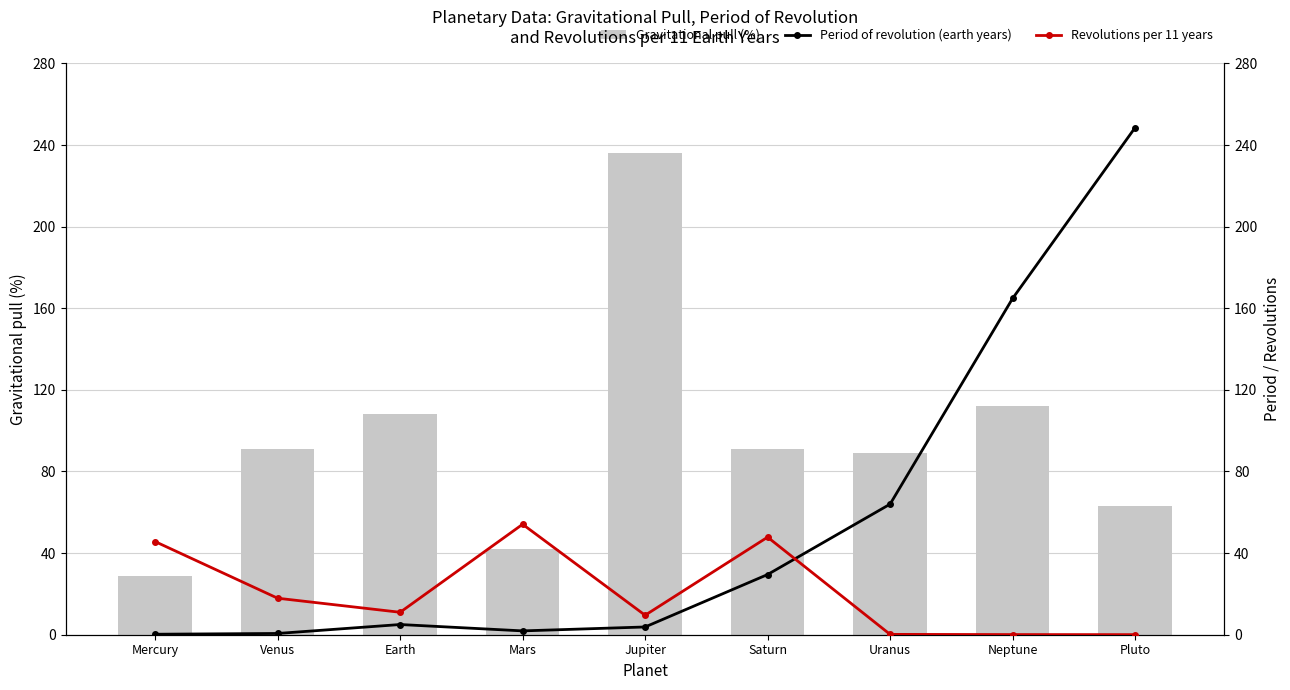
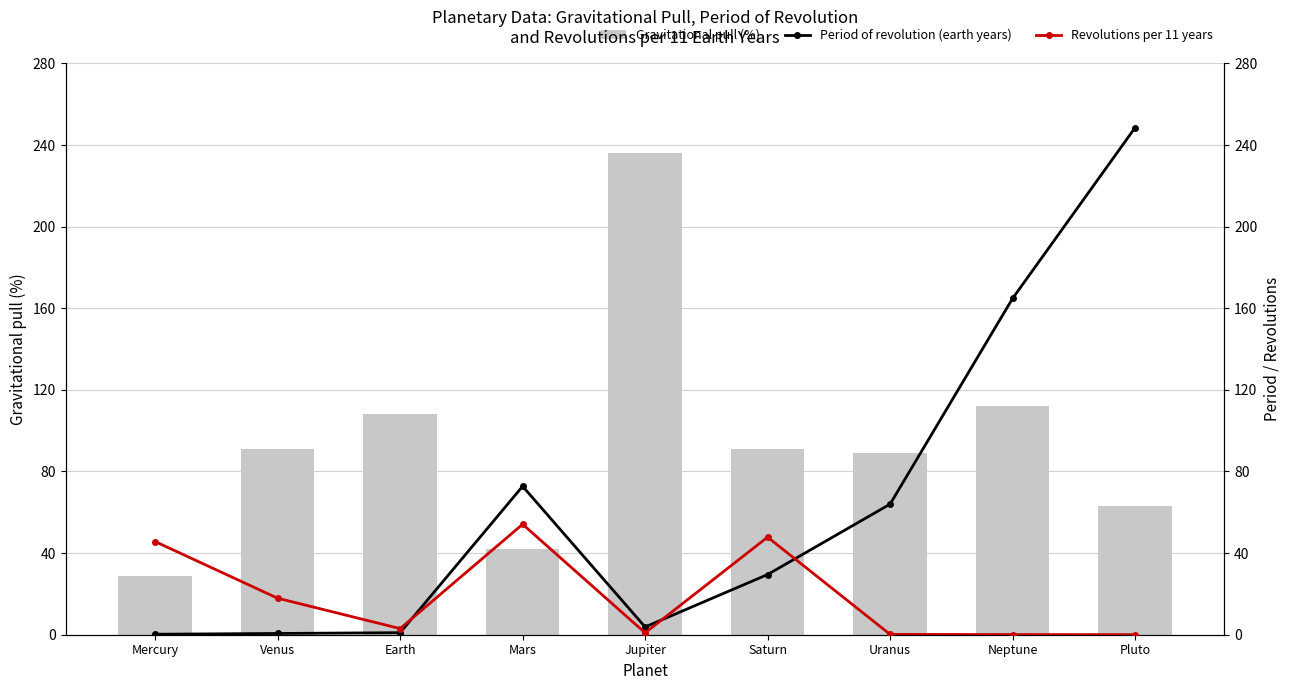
Period of revolution (earth years), Earth: 5 -> 1
Revolutions per 11 years, Earth: 11 -> 3
Period of revolution (earth years), Mars: 2 -> 73
Revolutions per 11 years, Jupiter: 10 -> 1
